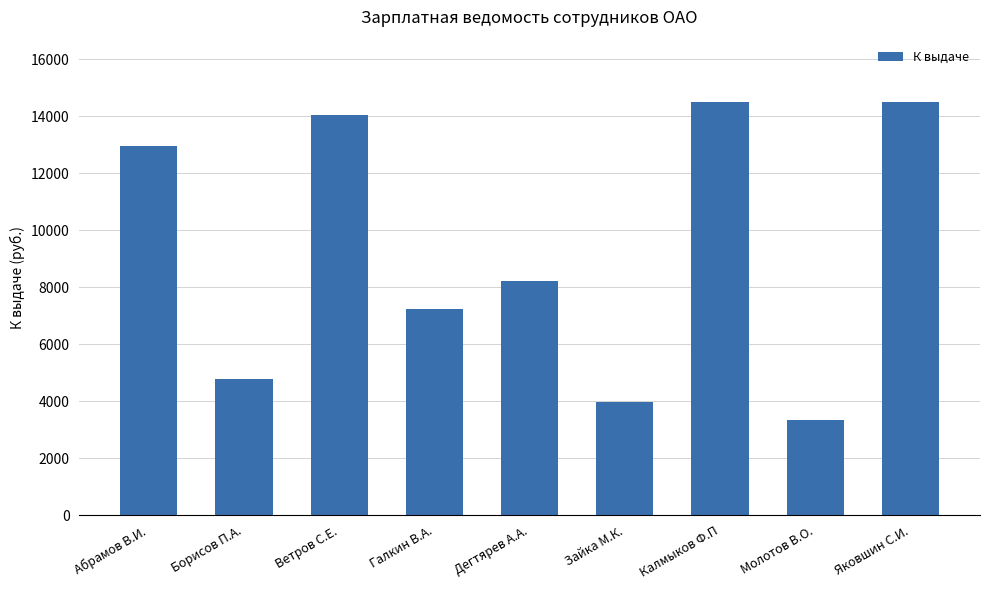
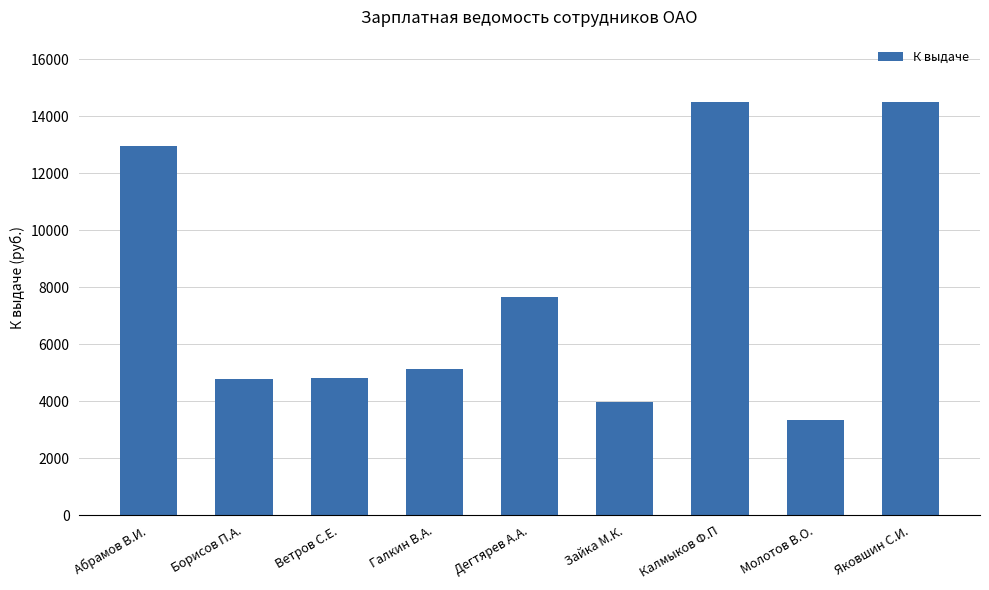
Ветров С.Е.: 14000 -> 4800
Галкин В.А.: 7200 -> 5100
Дегтярев А.А.: 8200 -> 7700
